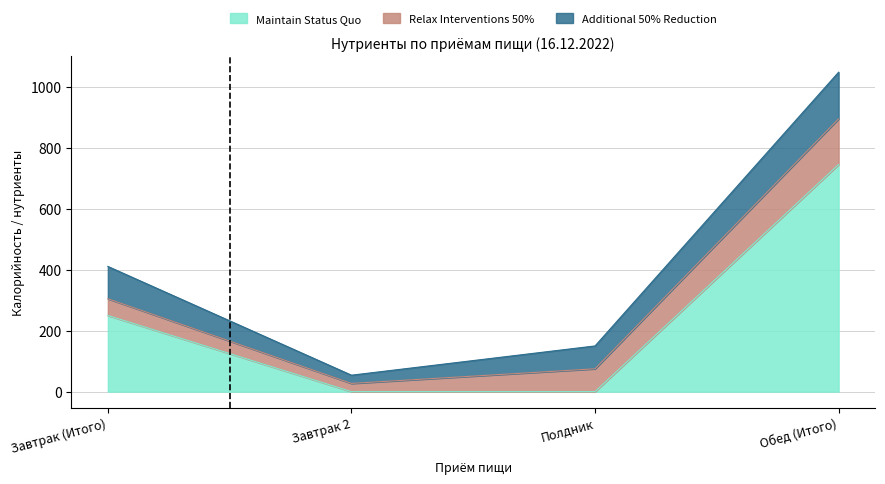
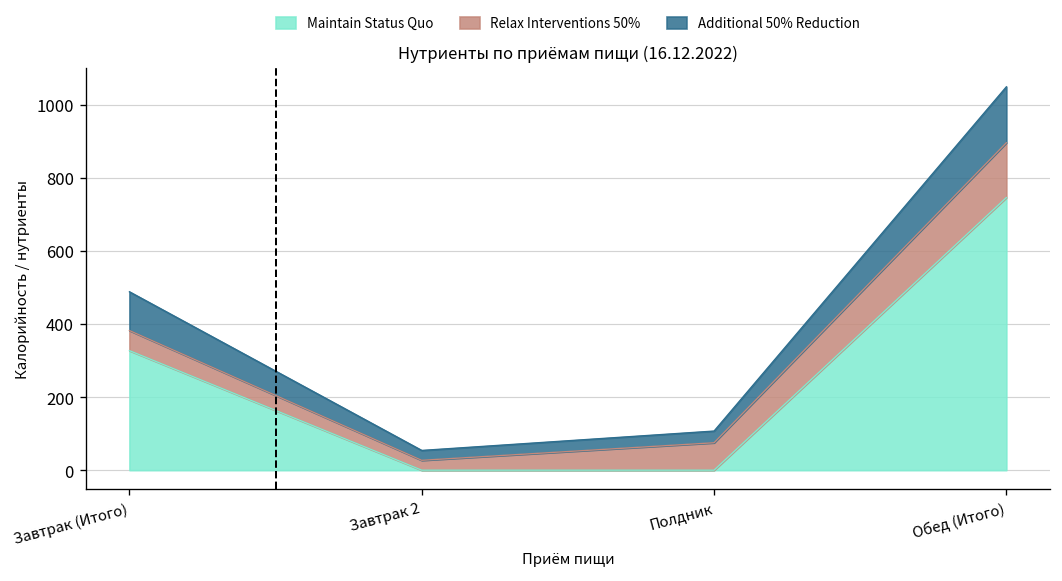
Maintain Status Quo, Завтрак (Итого): 250 -> 330
Additional 50% Reduction, Полдник: 80 -> 30
